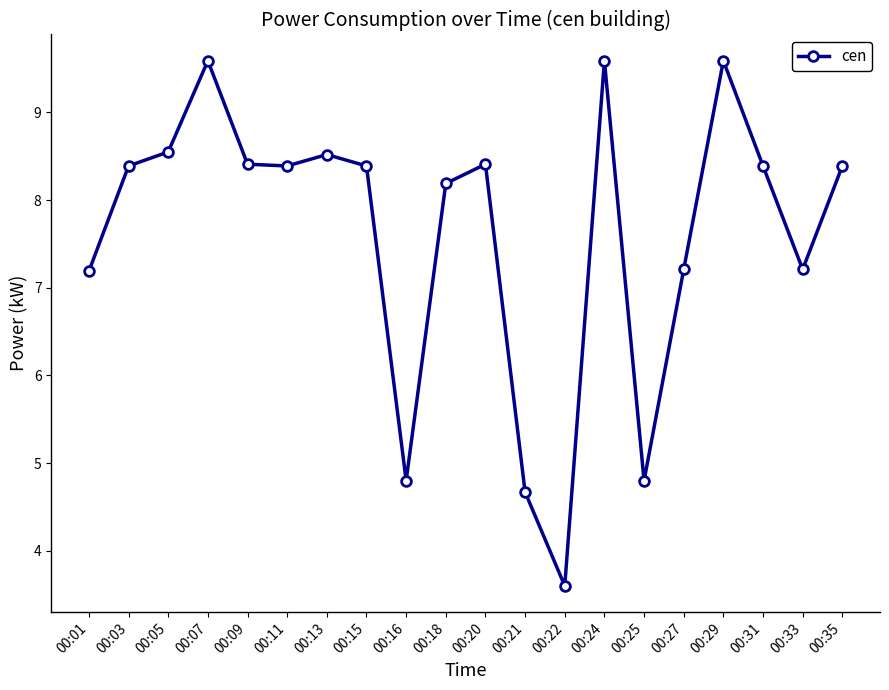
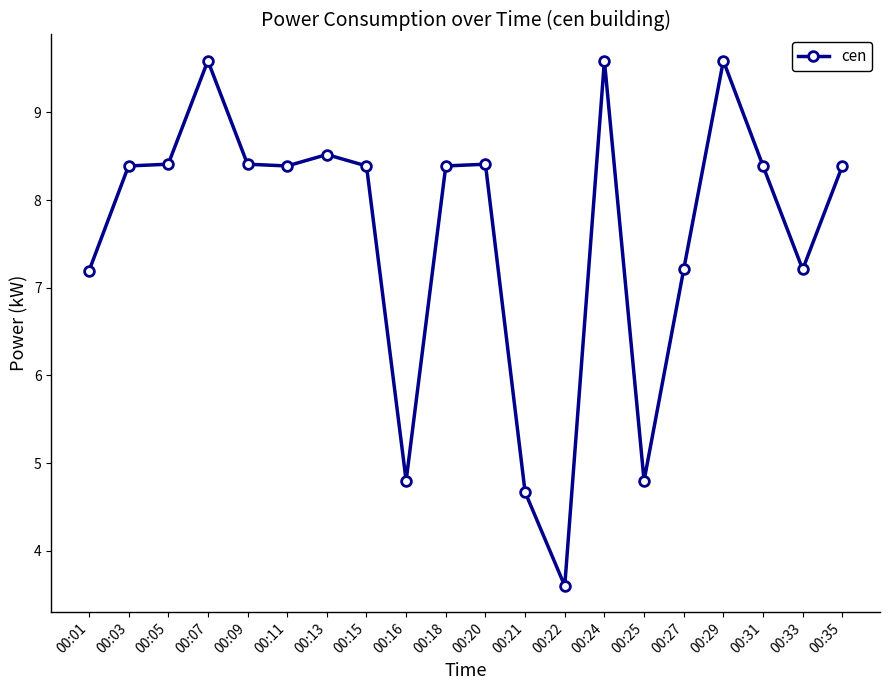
00:05: 8.6 -> 8.4
00:18: 8.2 -> 8.4
